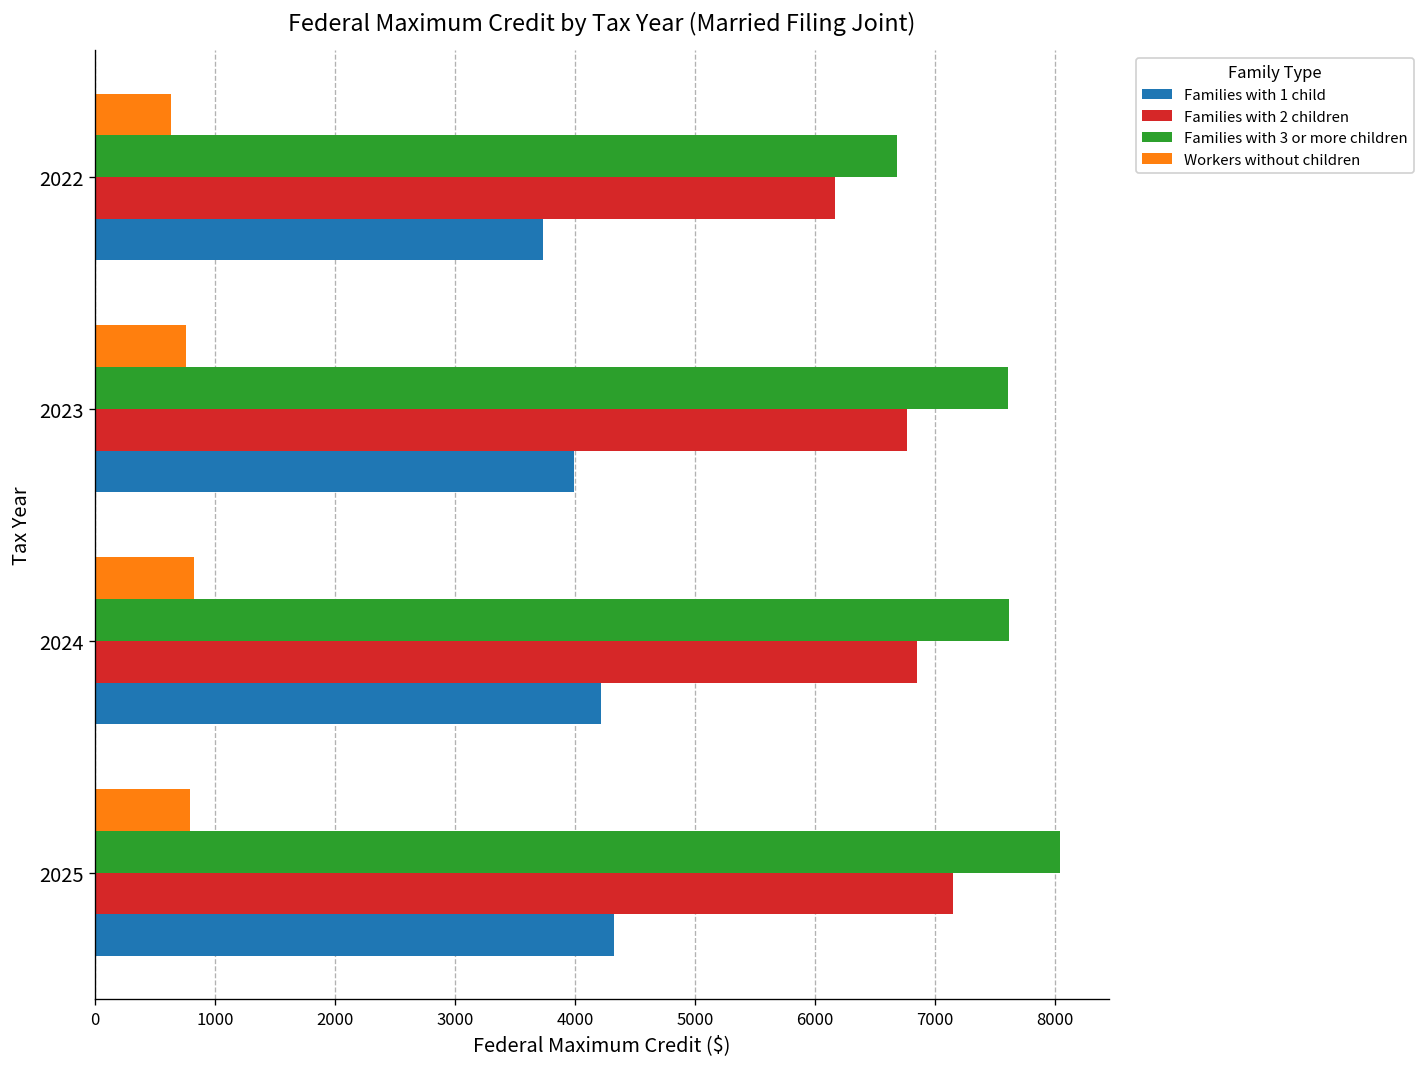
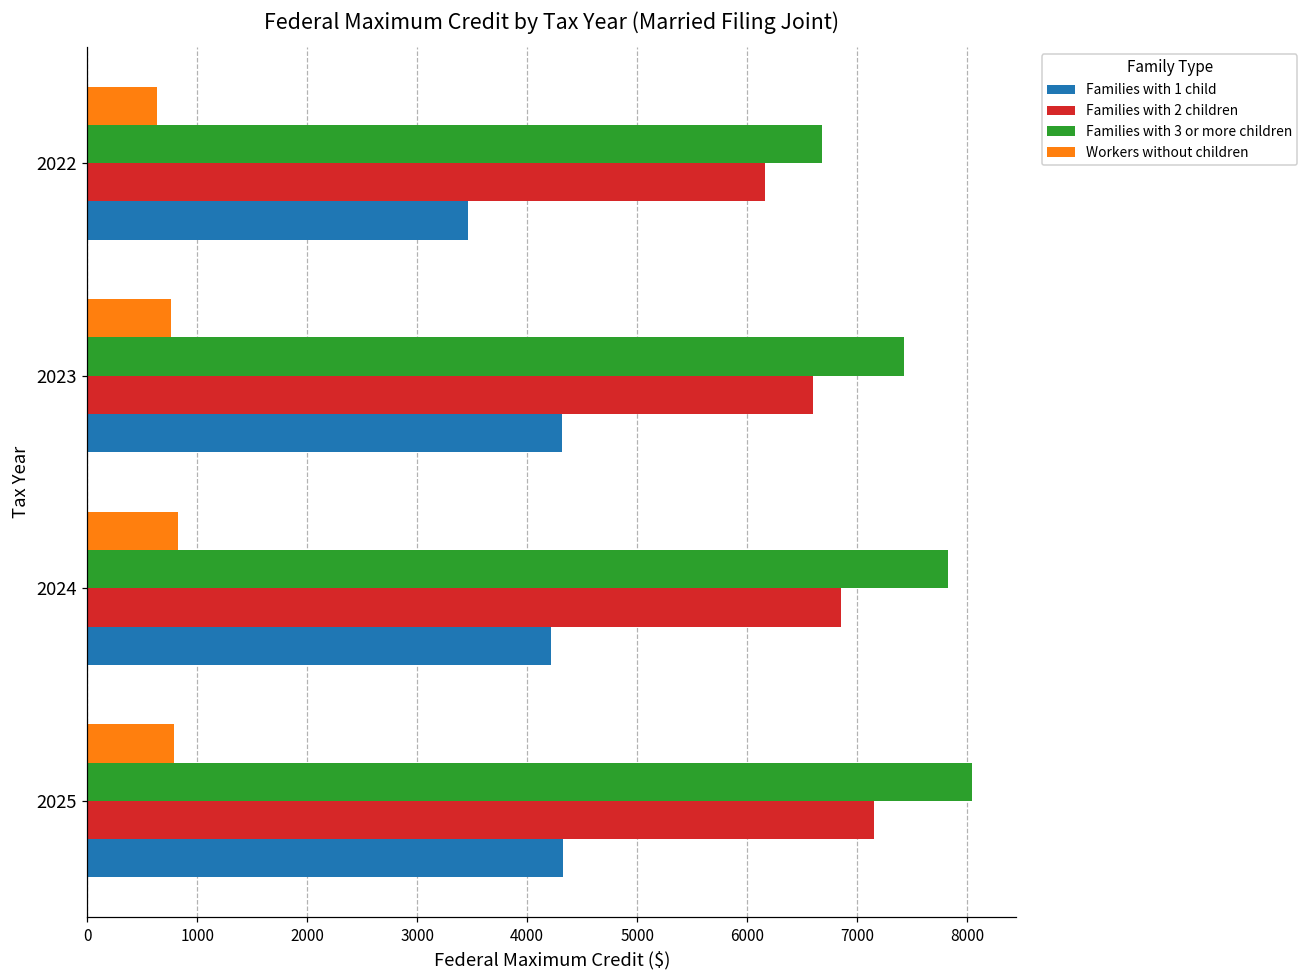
Families with 1 child, 2022: 3700 -> 3500
Families with 3 or more children, 2023: 7600 -> 7400
Families with 2 children, 2023: 6800 -> 6600
Families with 1 child, 2023: 4000 -> 4300
Families with 3 or more children, 2024: 7600 -> 7800
